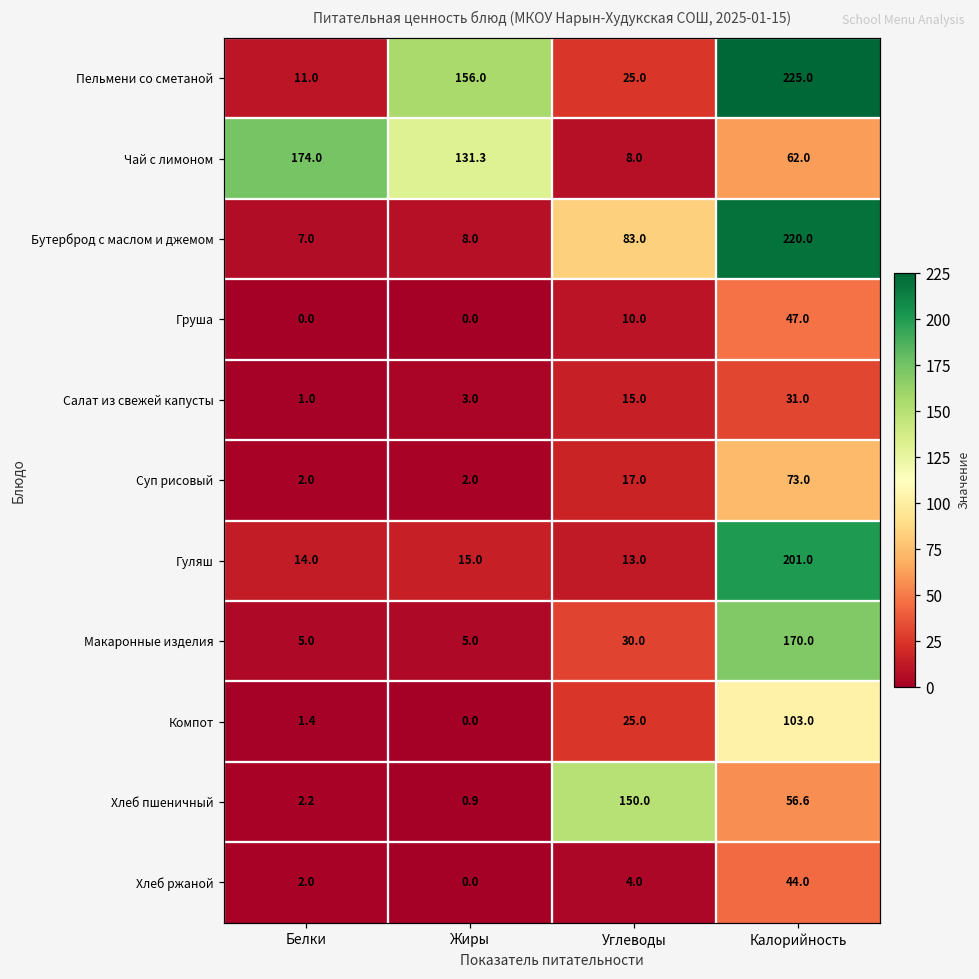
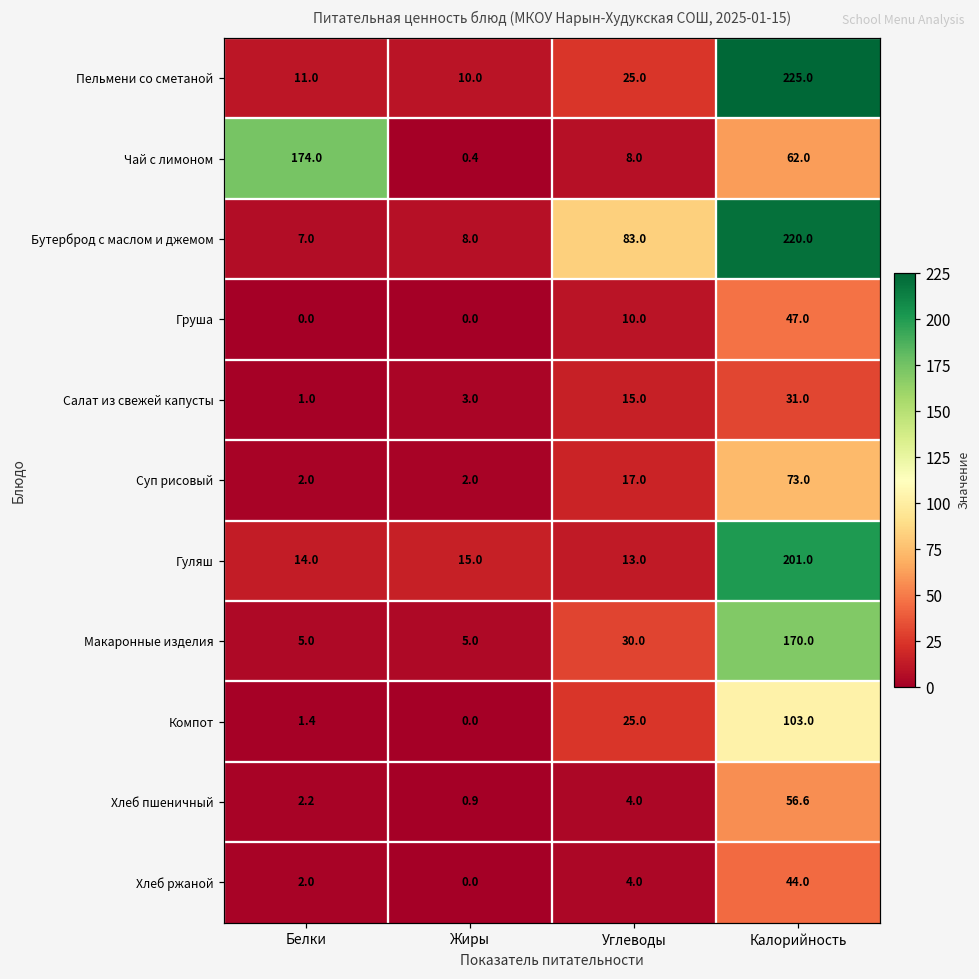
Пельмени со сметаной, Жиры: 156.0 -> 10.0
Чай с лимоном, Жиры: 131.3 -> 0.4
Хлеб пшеничный, Углеводы: 150.0 -> 4.0
